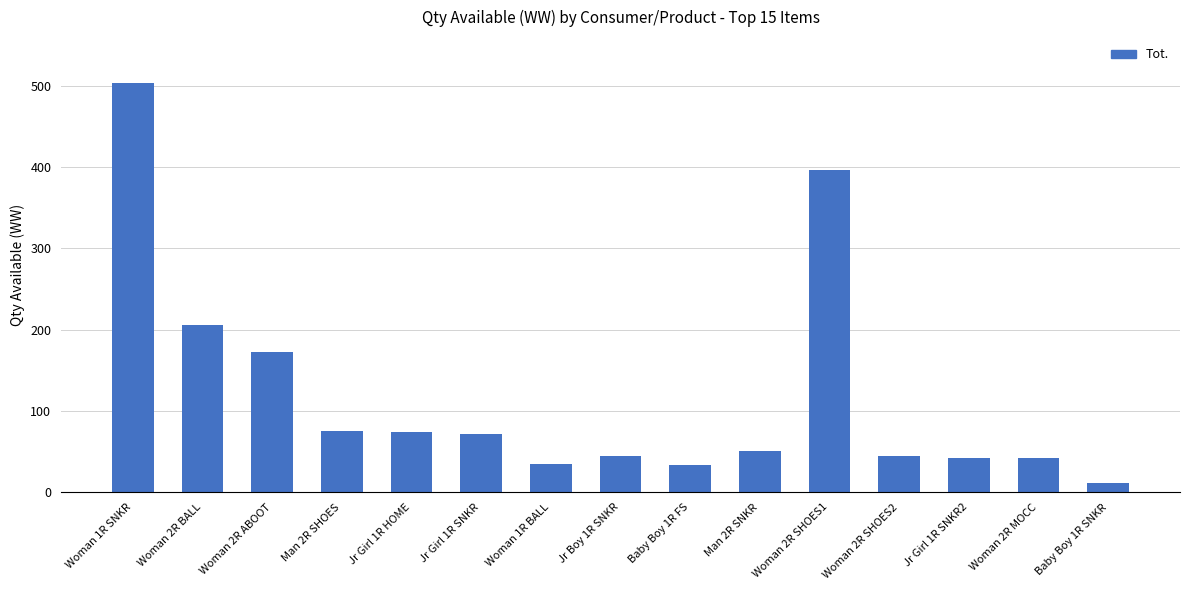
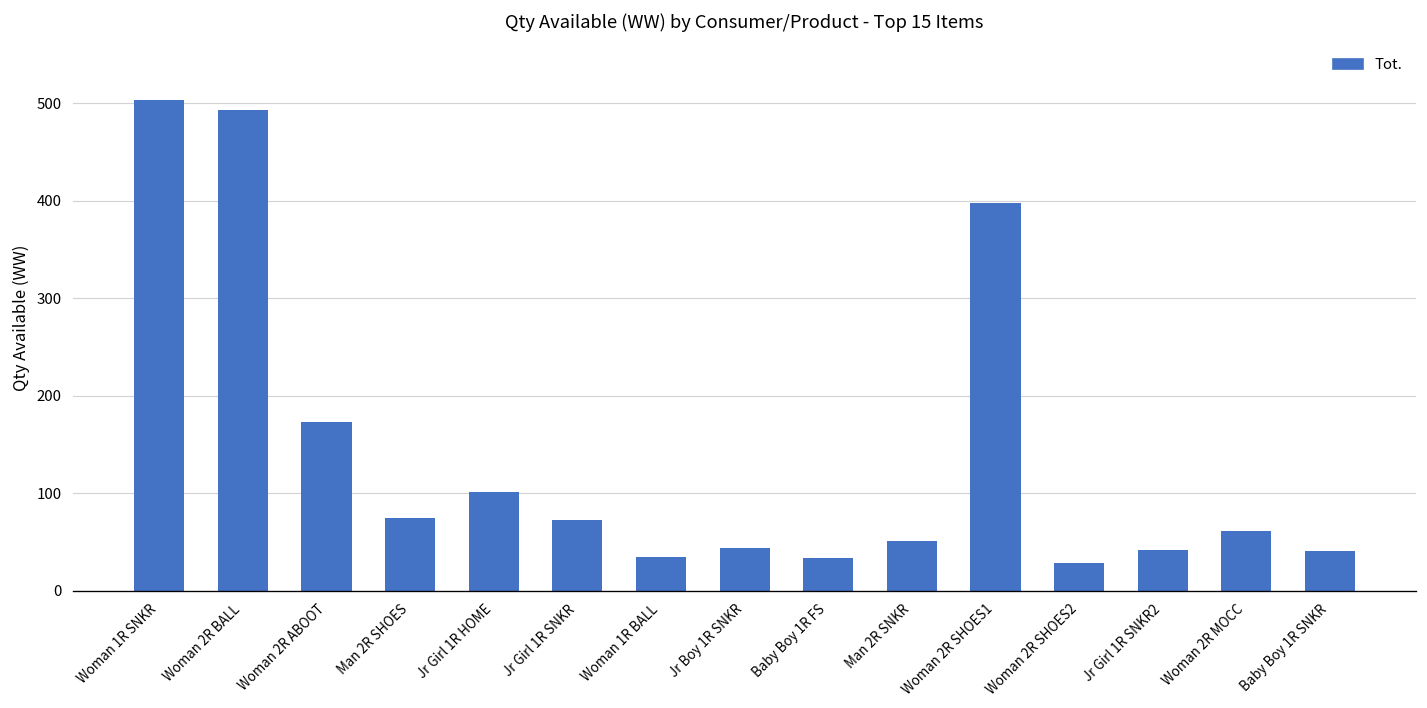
Woman 2R BALL: 210 -> 490
Jr Girl 1R HOME: 70 -> 100
Woman 2R SHOES2: 40 -> 30
Woman 2R MOCC: 40 -> 60
Baby Boy 1R SNKR: 10 -> 40
